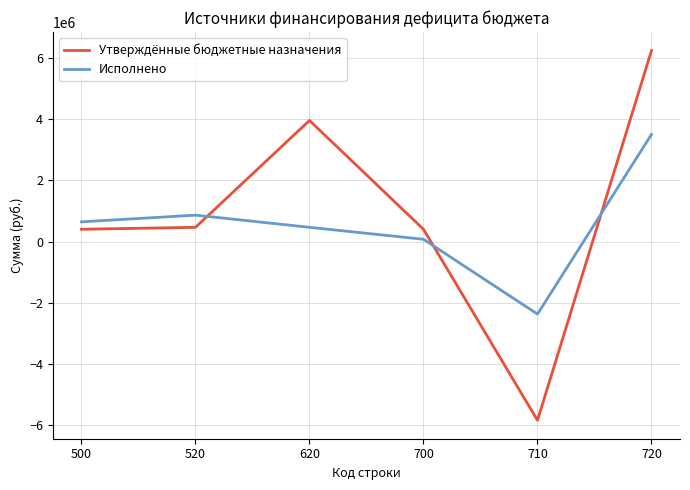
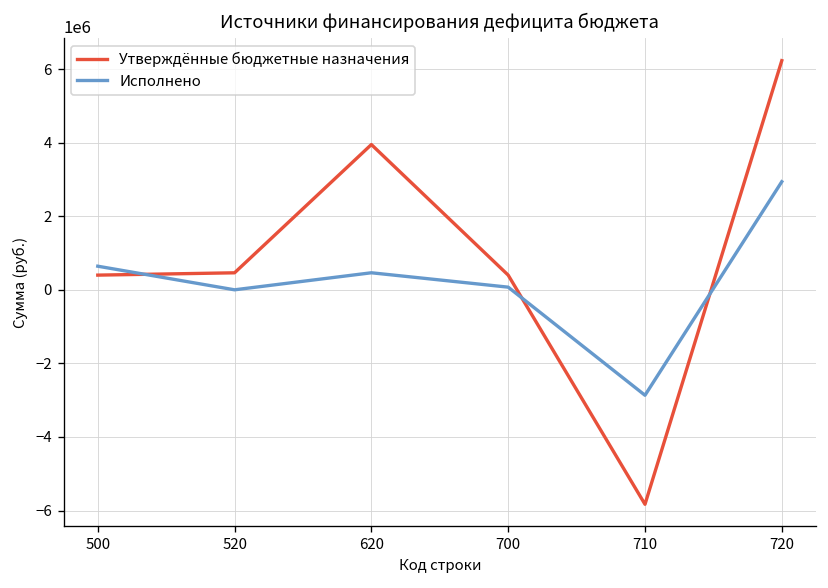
Исполнено, 520: 900000 -> 0
Исполнено, 710: -2400000 -> -2900000
Исполнено, 720: 3500000 -> 2900000
